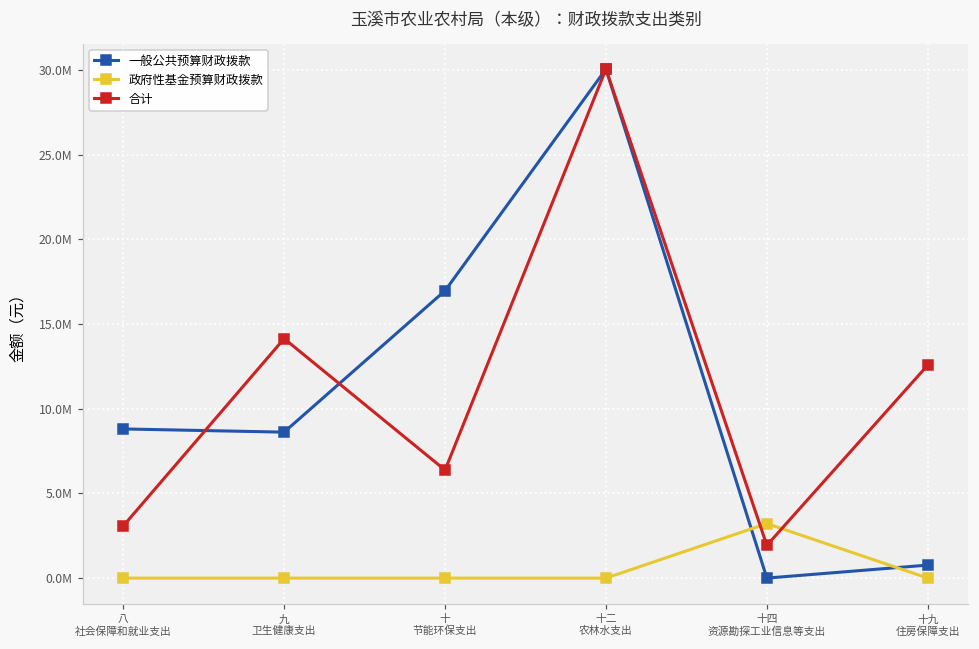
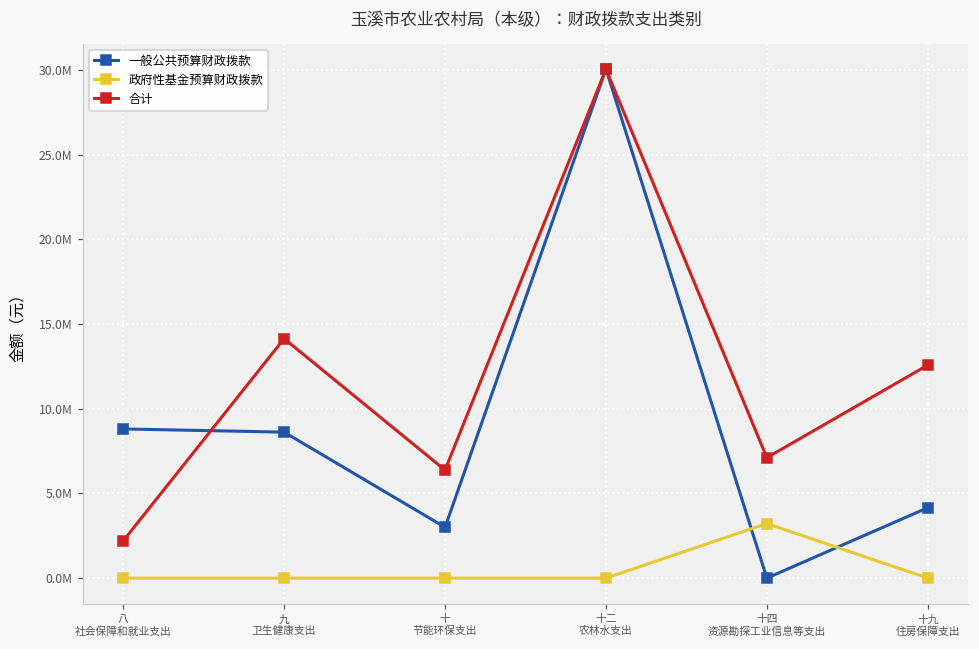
合计, 八 社会保障和就业支出: 3100000 -> 2200000
一般公共预算财政拨款, 十 节能环保支出: 17000000 -> 3000000
合计, 十四 资源勘探工业信息等支出: 1900000 -> 7100000
一般公共预算财政拨款, 十九 住房保障支出: 800000 -> 4200000
